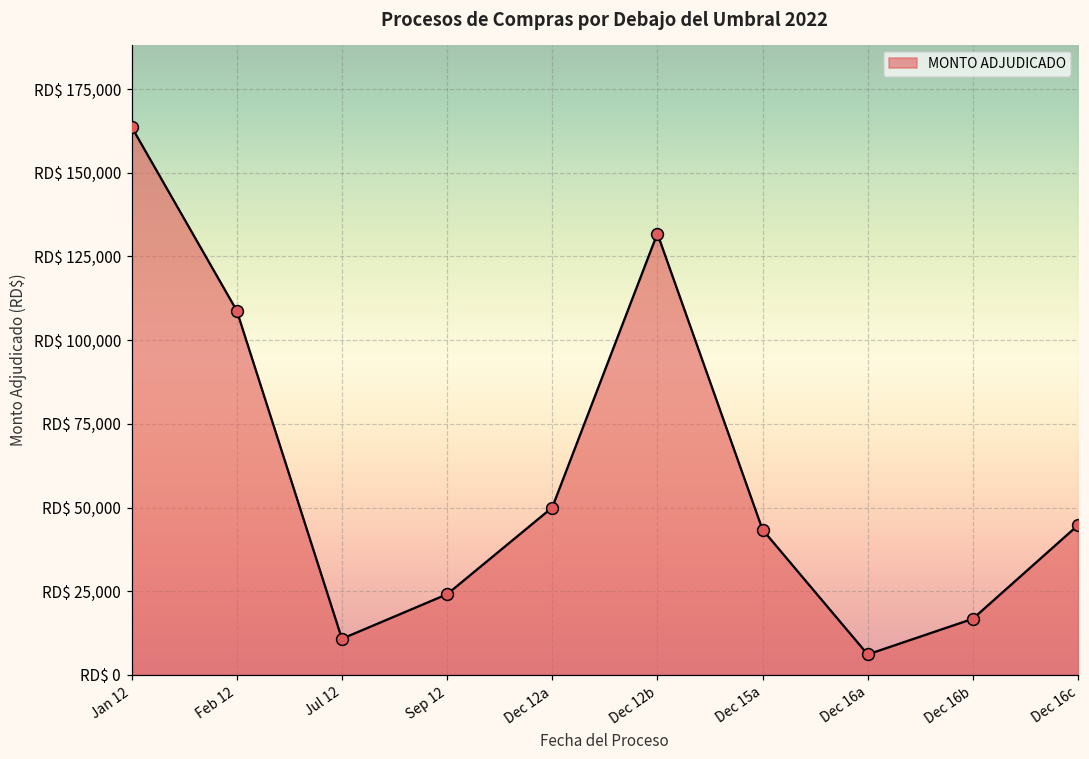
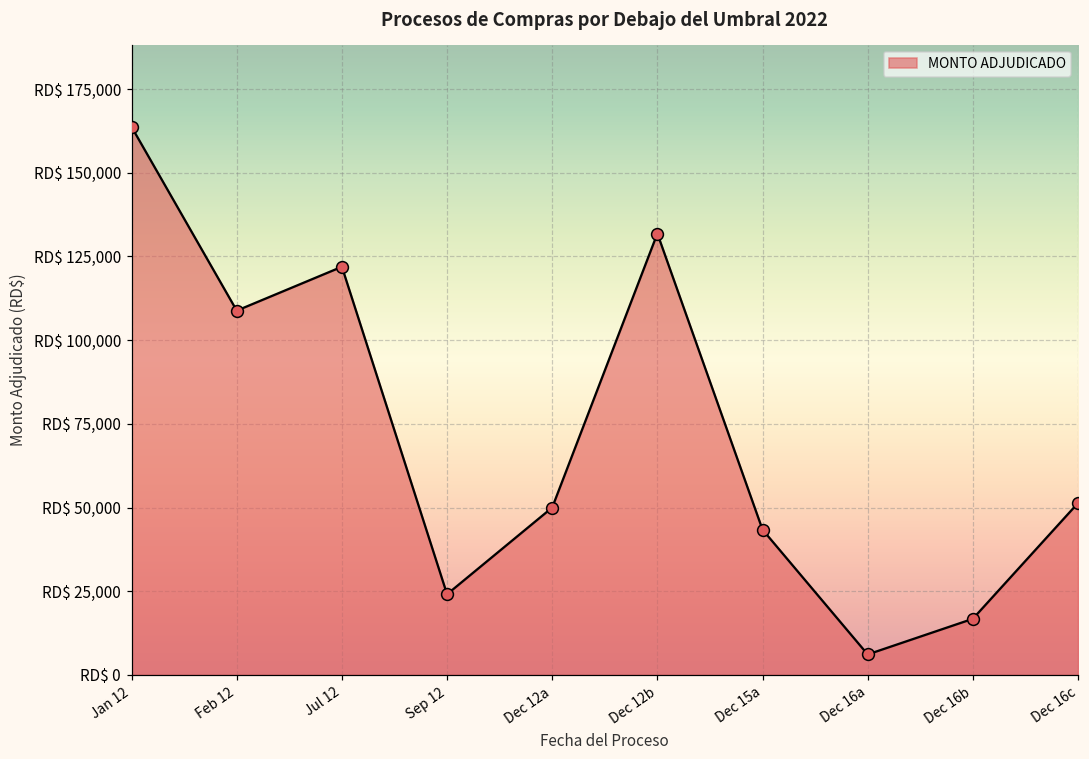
Jul 12: RD$ 11,000 -> RD$ 122,000
Dec 16c: RD$ 45,000 -> RD$ 51,000
